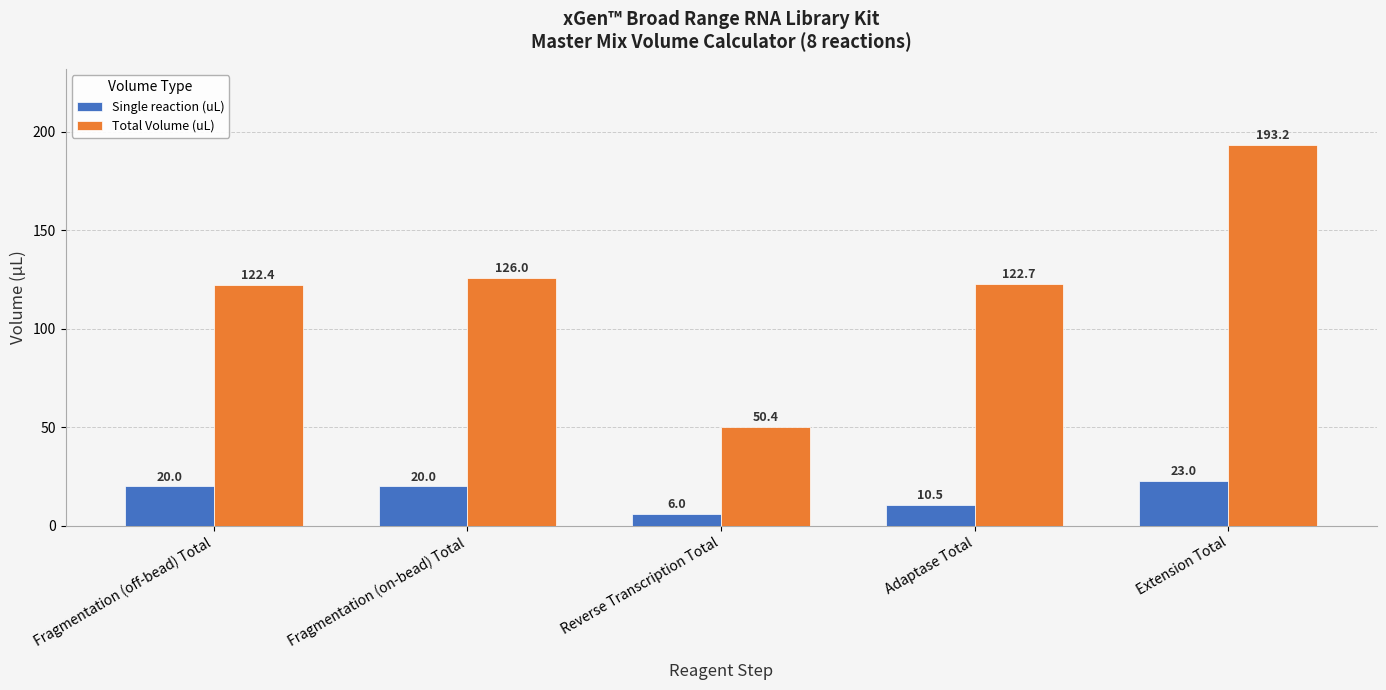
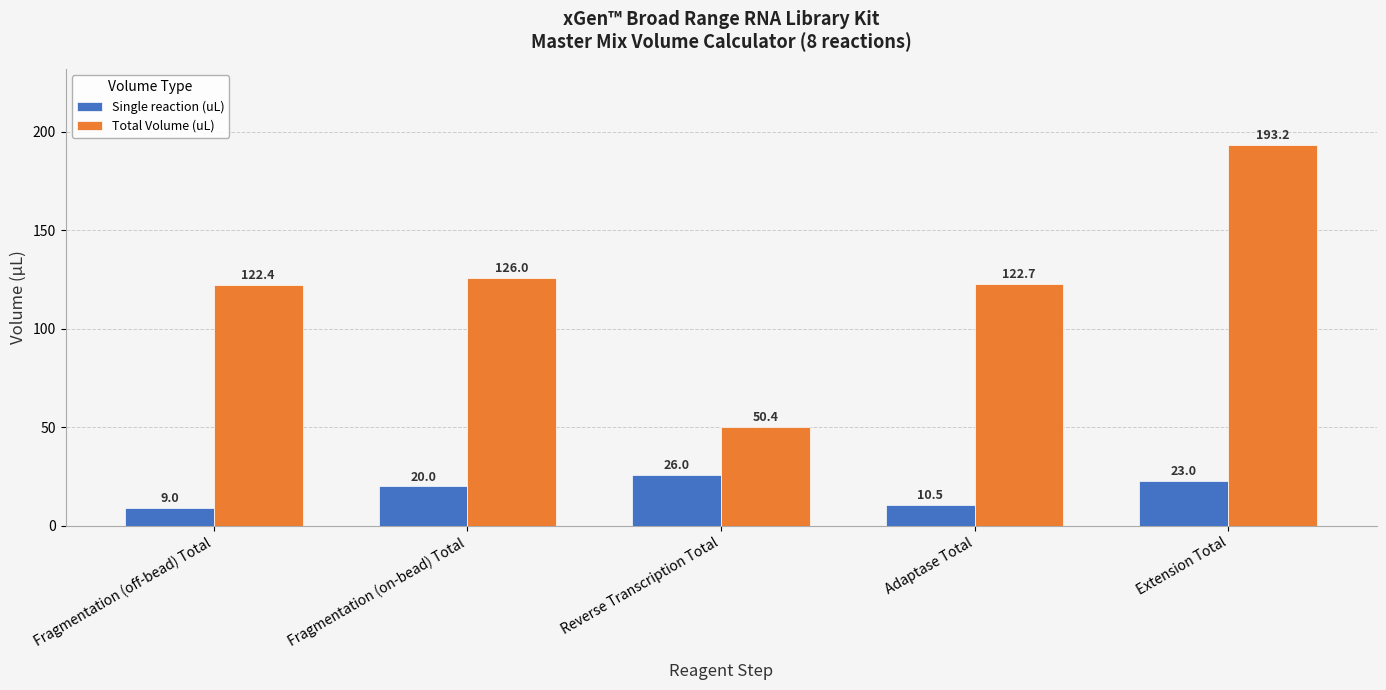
Single reaction (uL), Fragmentation (off-bead) Total: 20.0 -> 9.0
Single reaction (uL), Reverse Transcription Total: 6.0 -> 26.0
